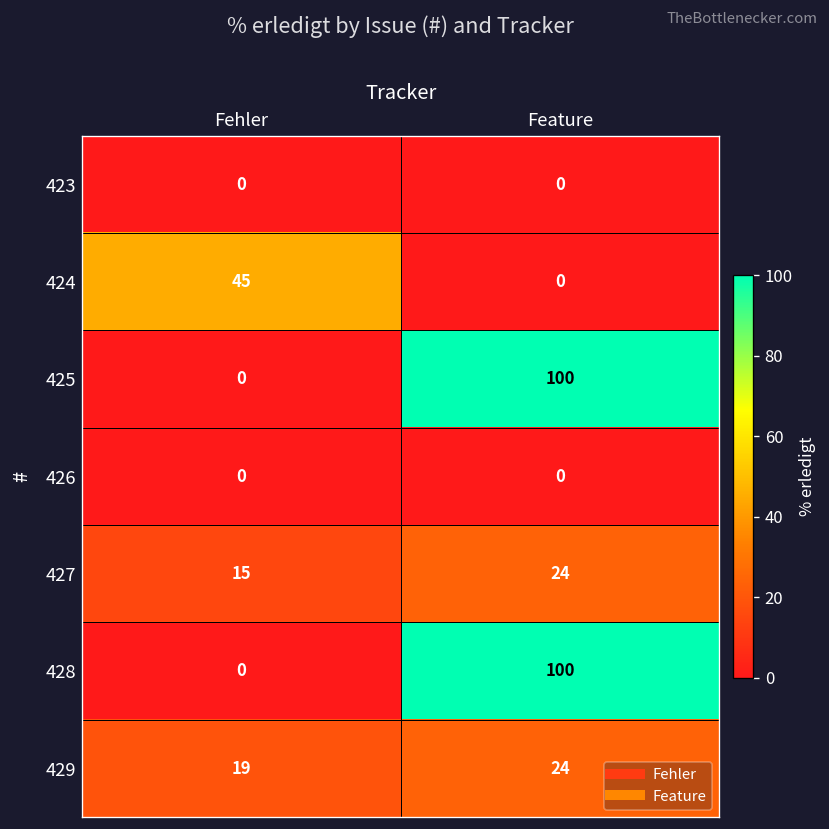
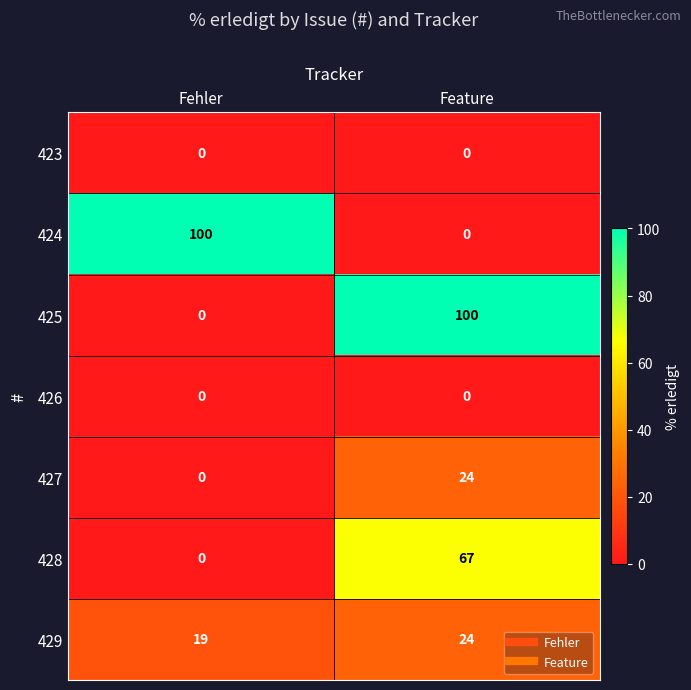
424, Fehler: 45 -> 100
427, Fehler: 15 -> 0
428, Feature: 100 -> 67
